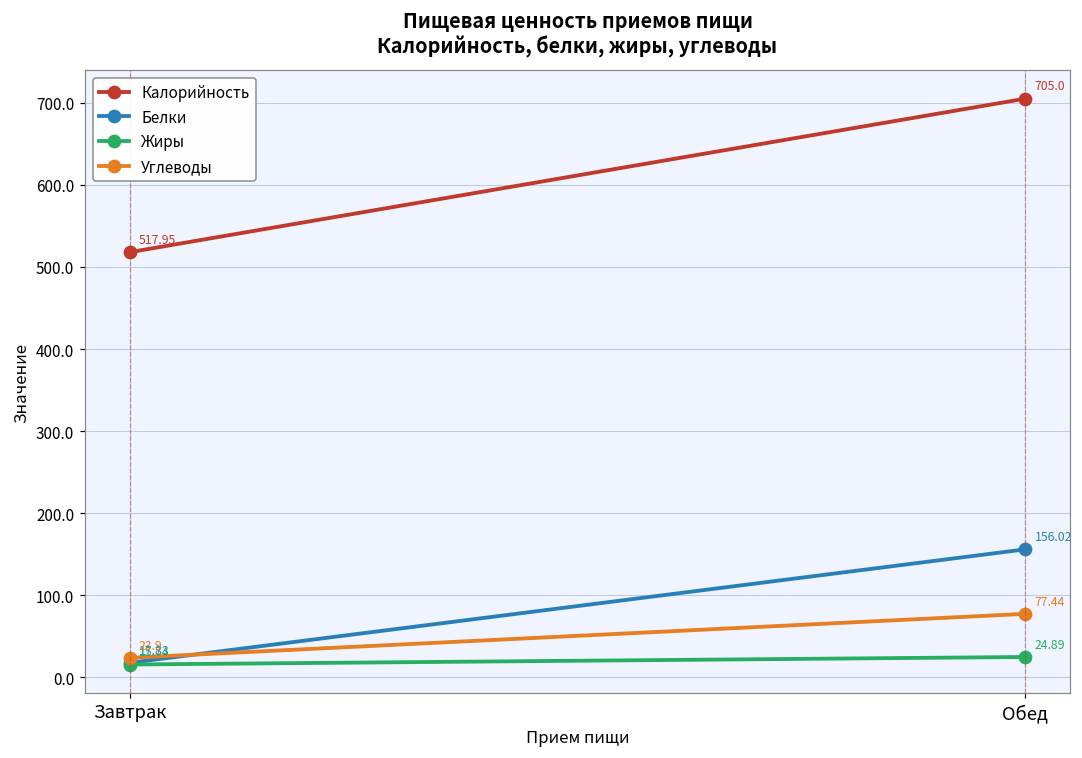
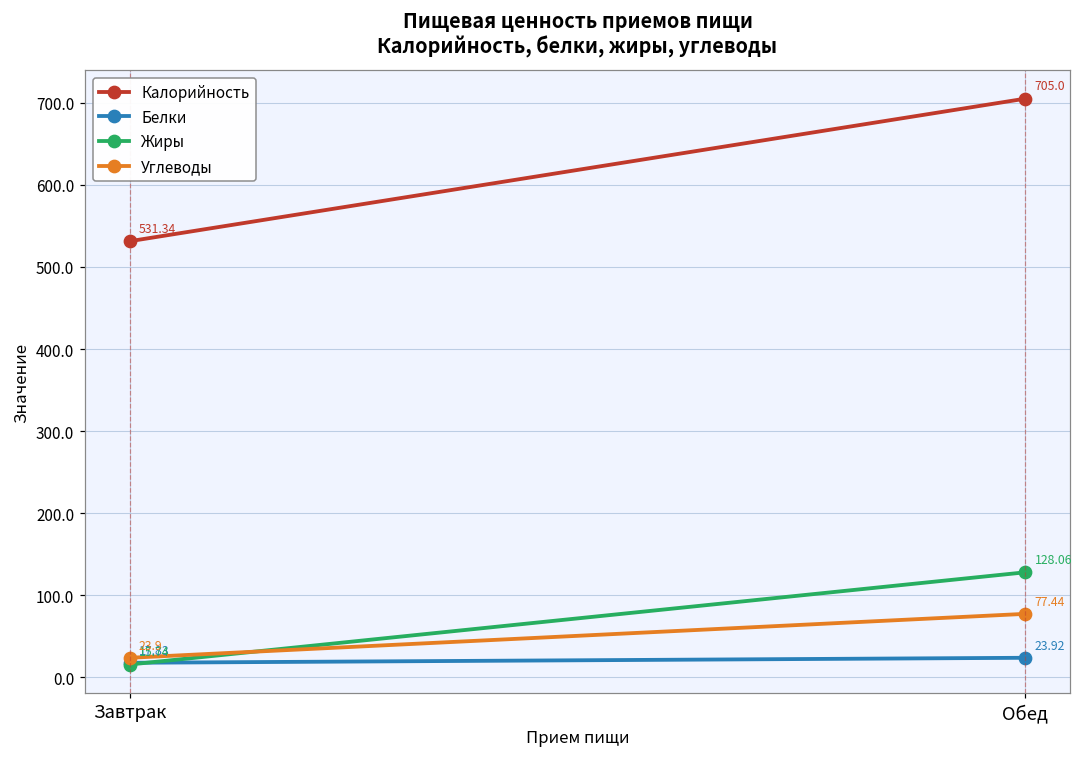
Калорийность, Завтрак: 517.95 -> 531.34
Белки, Обед: 156.02 -> 23.92
Жиры, Обед: 24.89 -> 128.06
